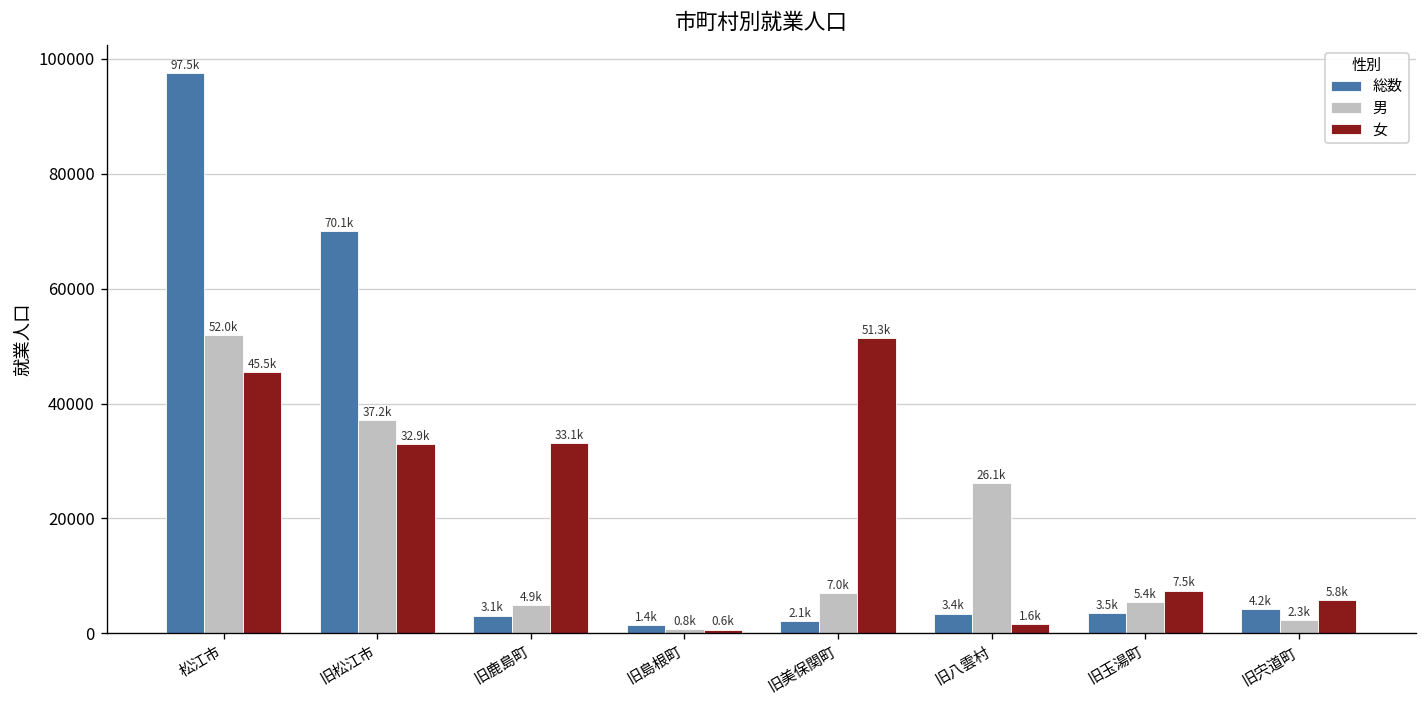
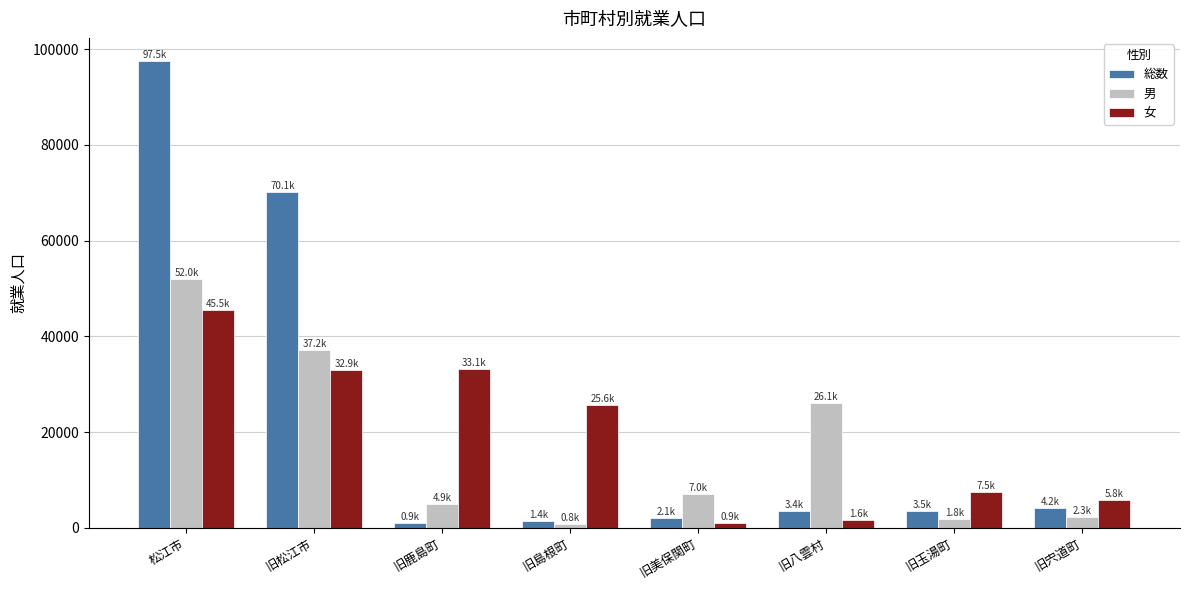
総数, 旧鹿島町: 3.1k -> 0.9k
女, 旧島根町: 0.6k -> 25.6k
女, 旧美保関町: 51.3k -> 0.9k
男, 旧玉湯町: 5.4k -> 1.8k
